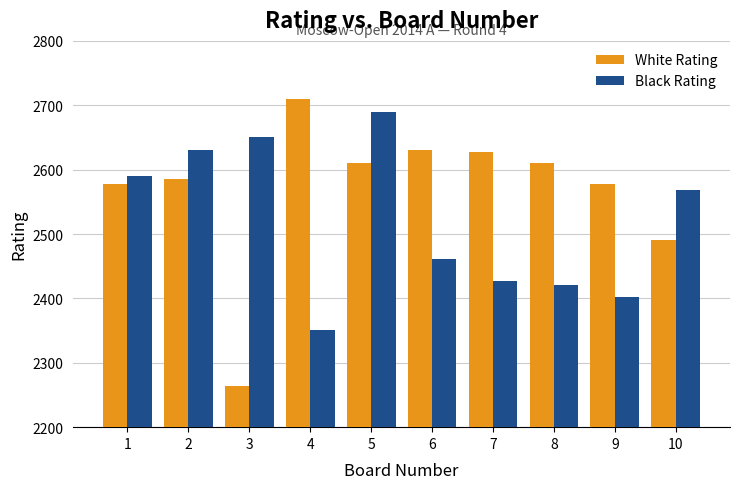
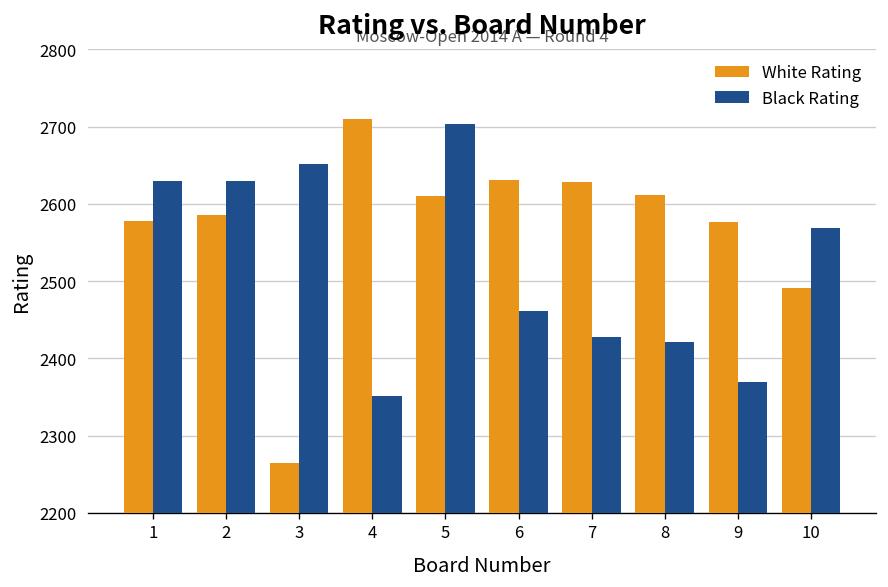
Black Rating, 1: 2590 -> 2630
Black Rating, 5: 2690 -> 2700
Black Rating, 9: 2400 -> 2370
